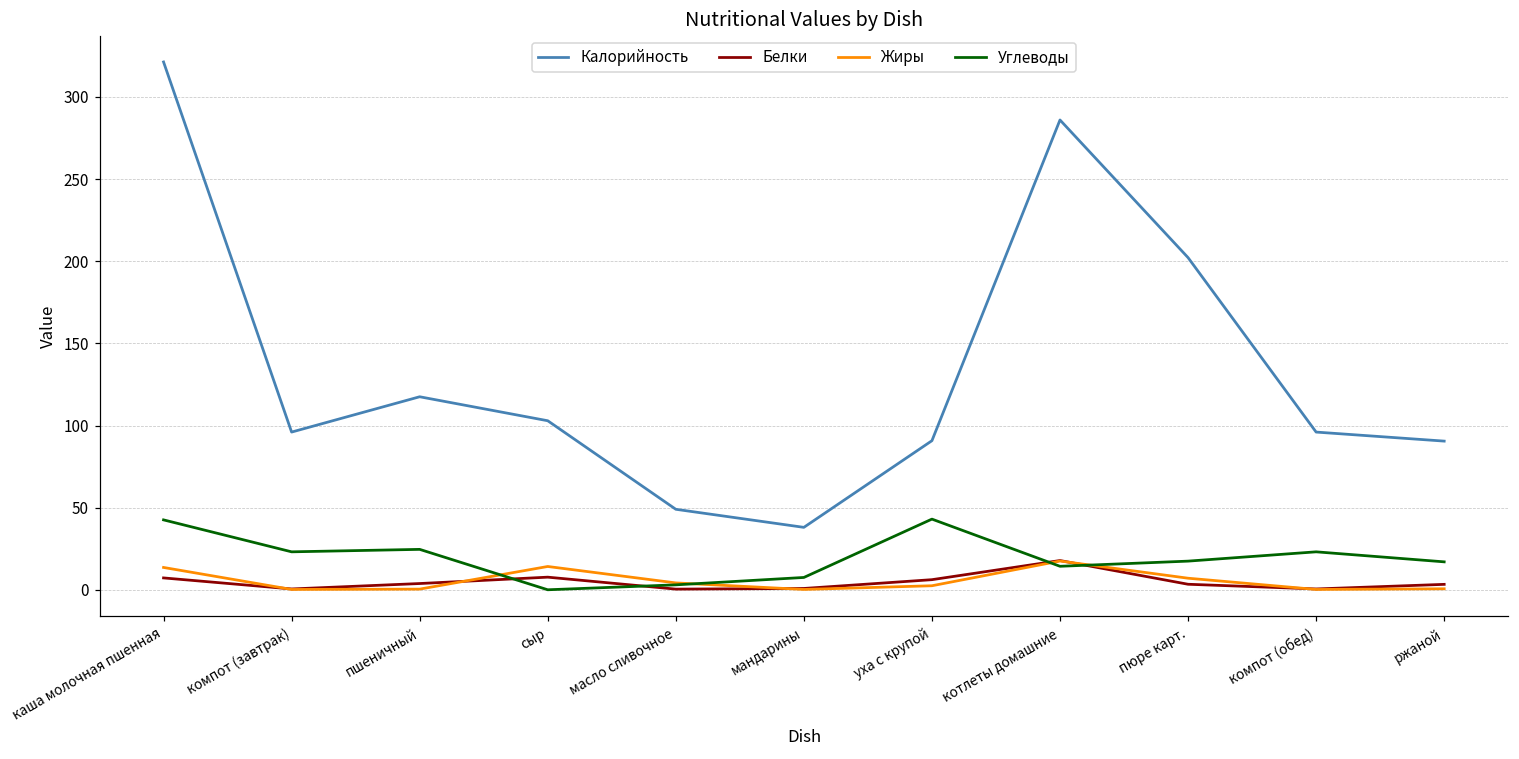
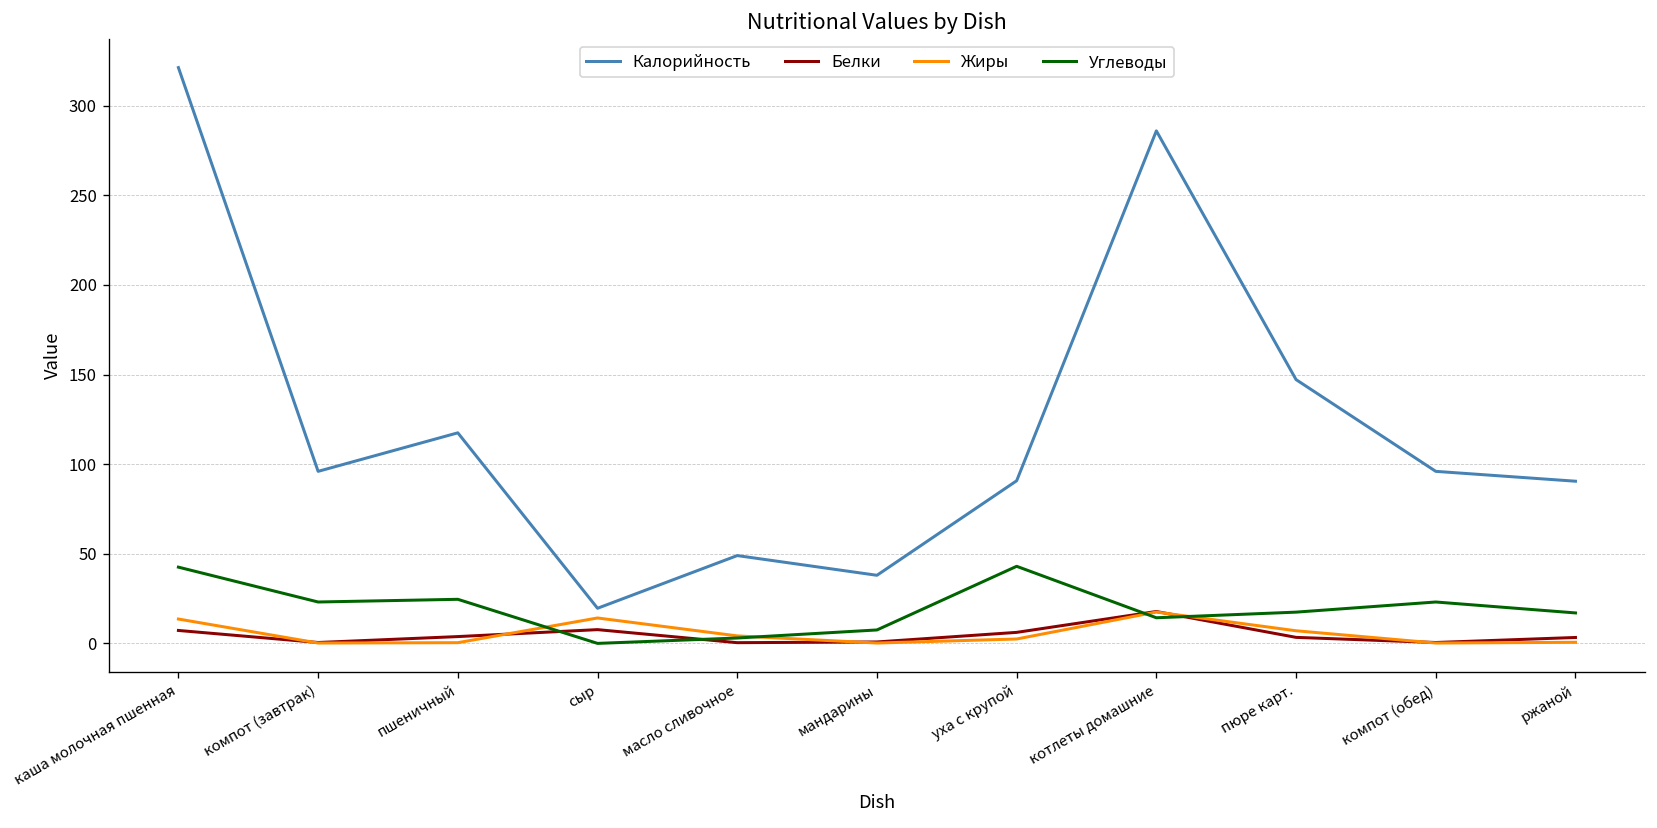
Калорийность, сыр: 103 -> 20
Калорийность, пюре карт.: 202 -> 147
